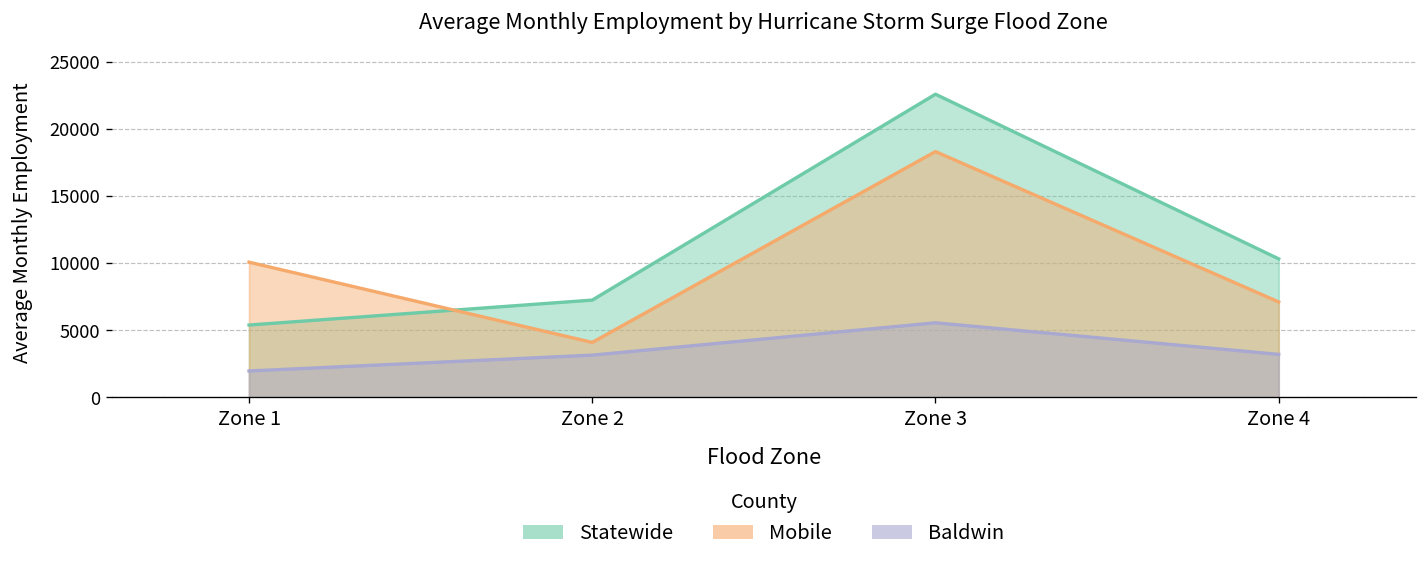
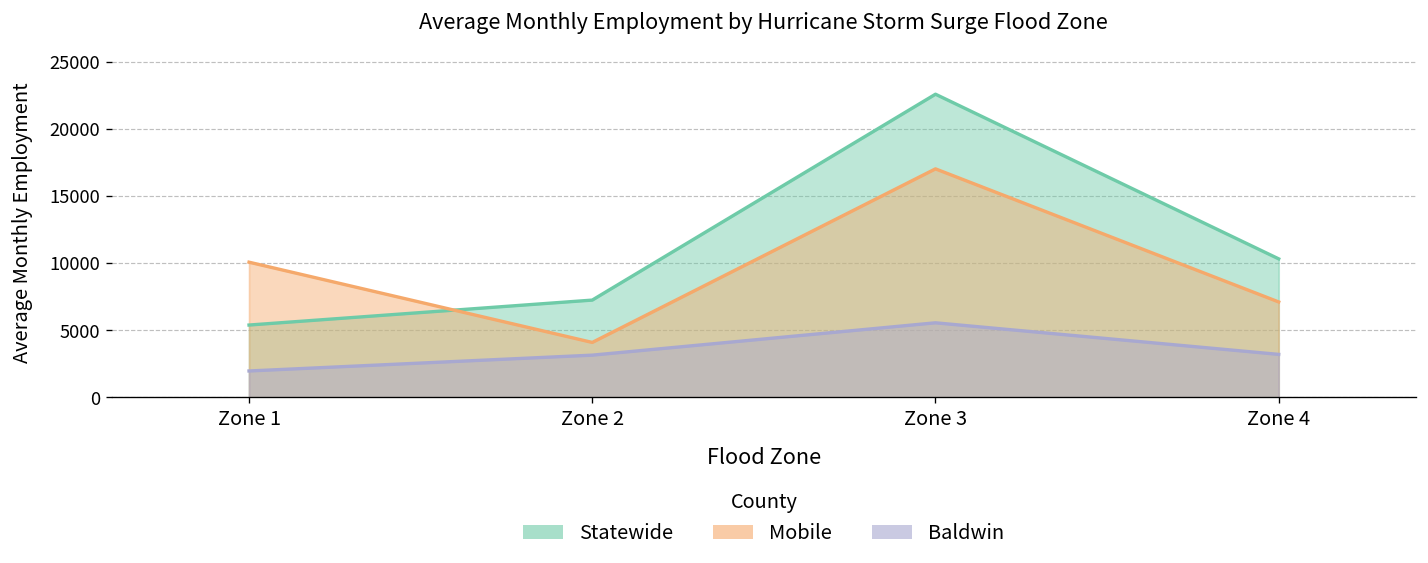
Mobile, Zone 3: 18300 -> 17000
